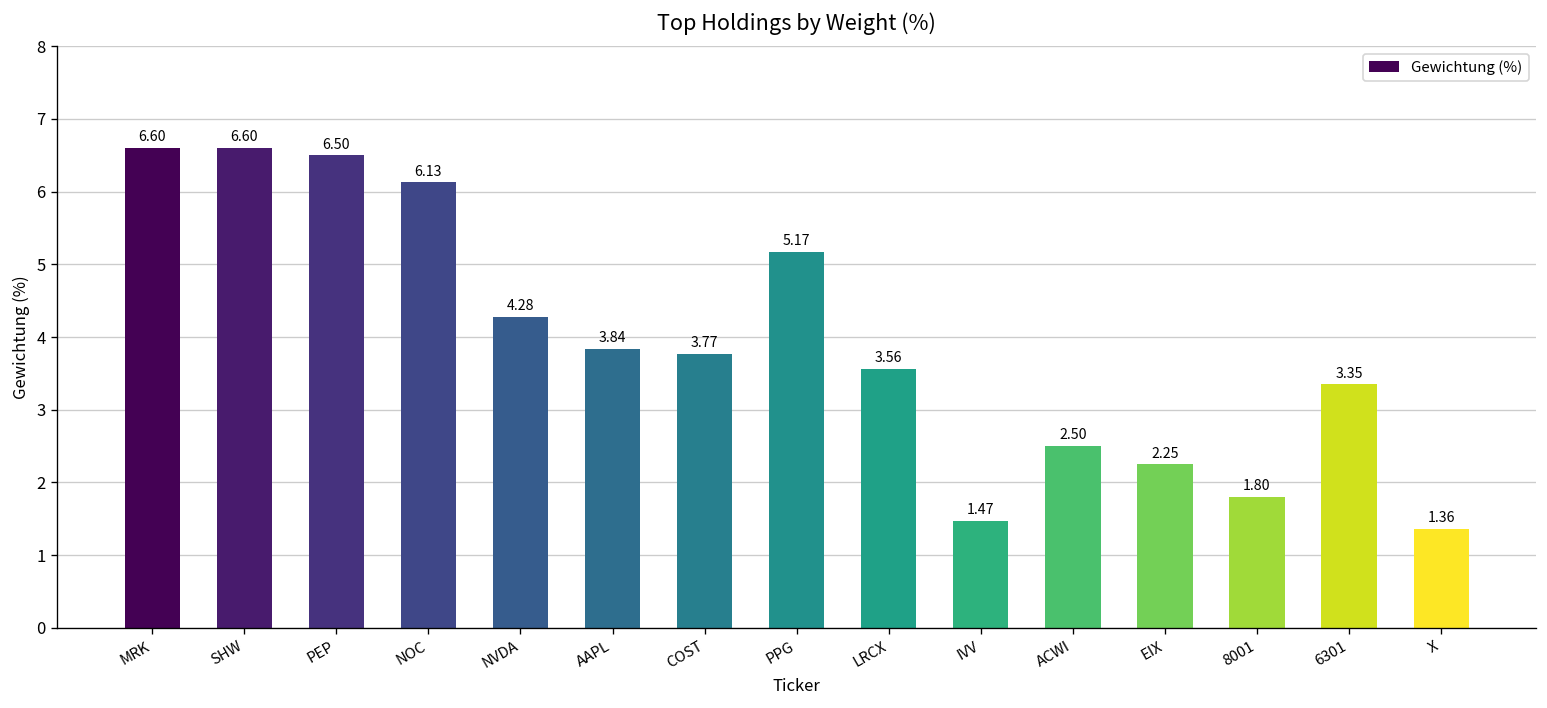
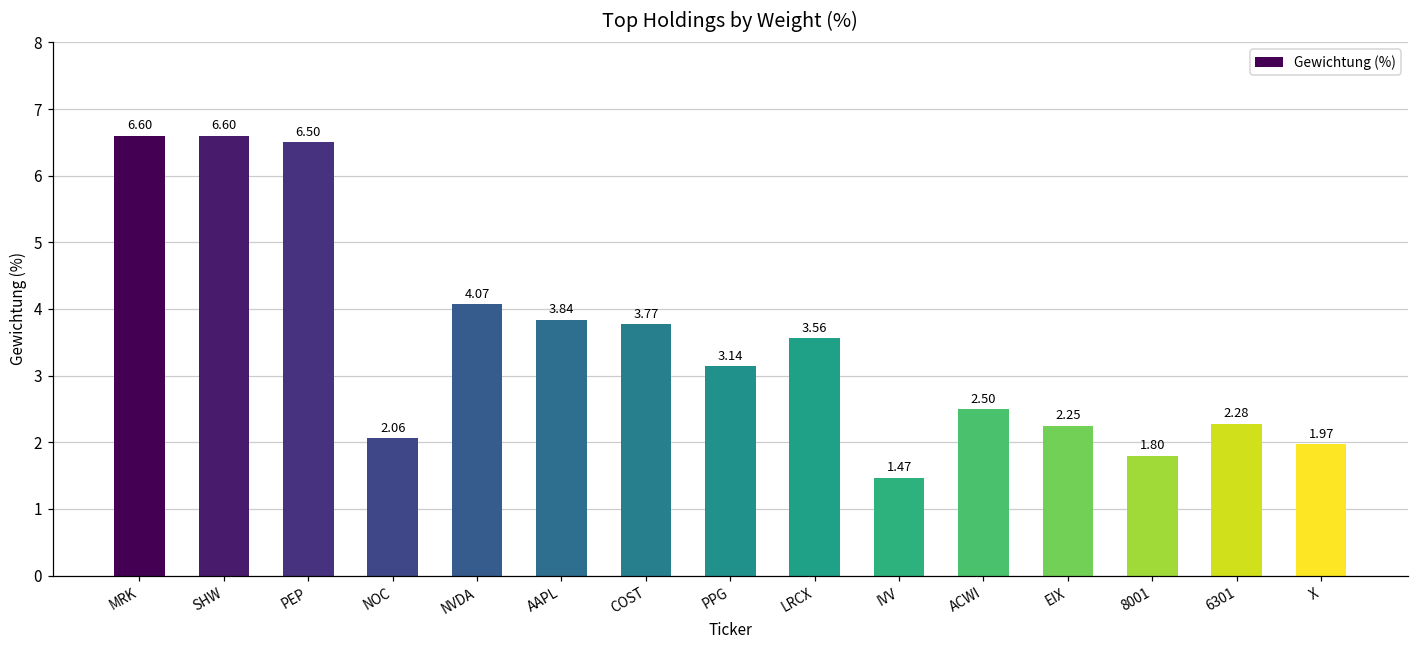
NOC: 6.13 -> 2.06
NVDA: 4.28 -> 4.07
PPG: 5.17 -> 3.14
6301: 3.35 -> 2.28
X: 1.36 -> 1.97
